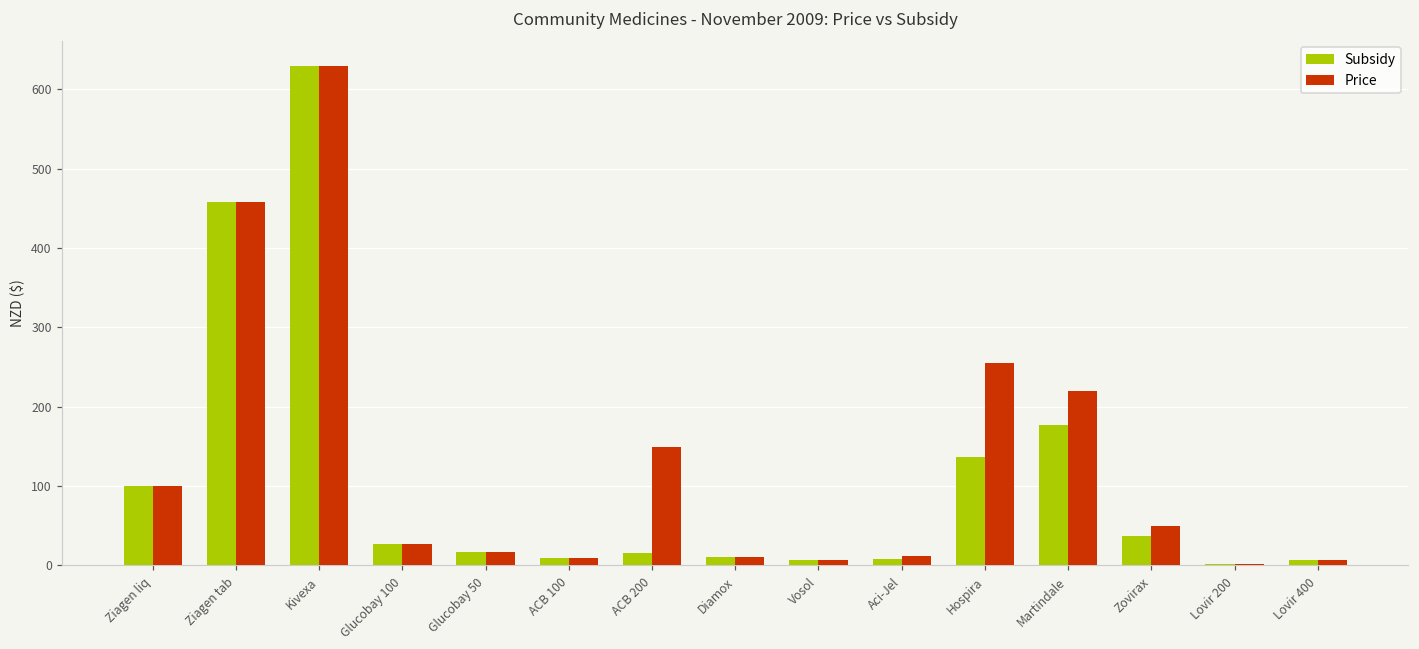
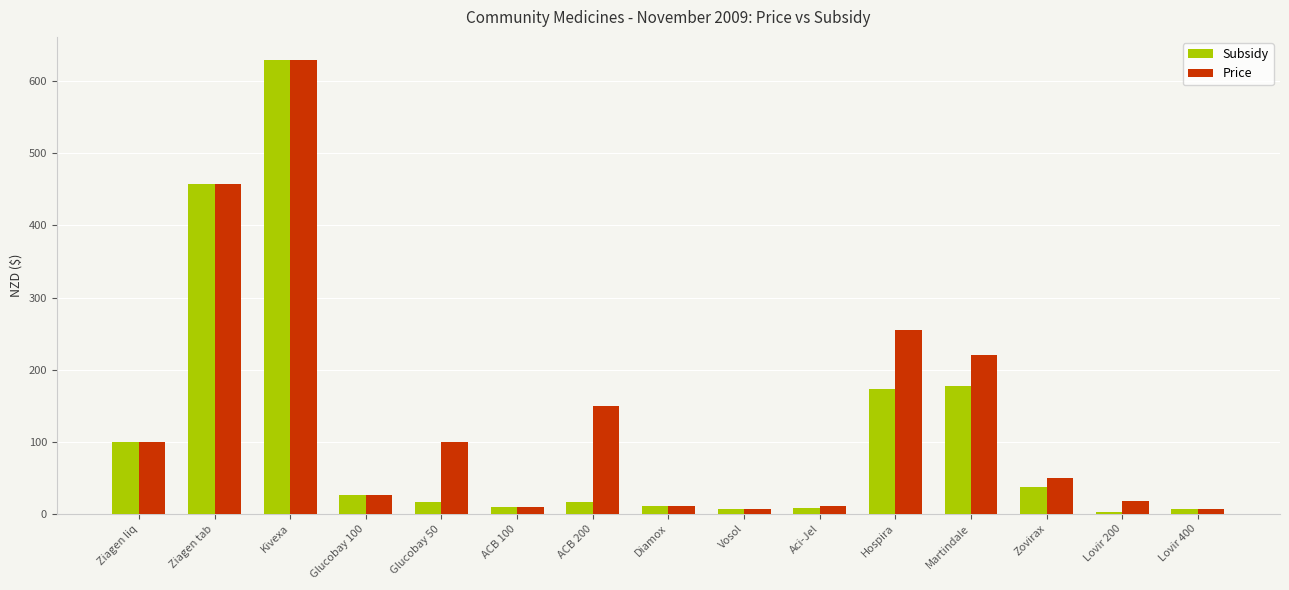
Price, Glucobay 50: 20 -> 100
Subsidy, Hospira: 140 -> 170
Price, Lovir 200: 0 -> 20
